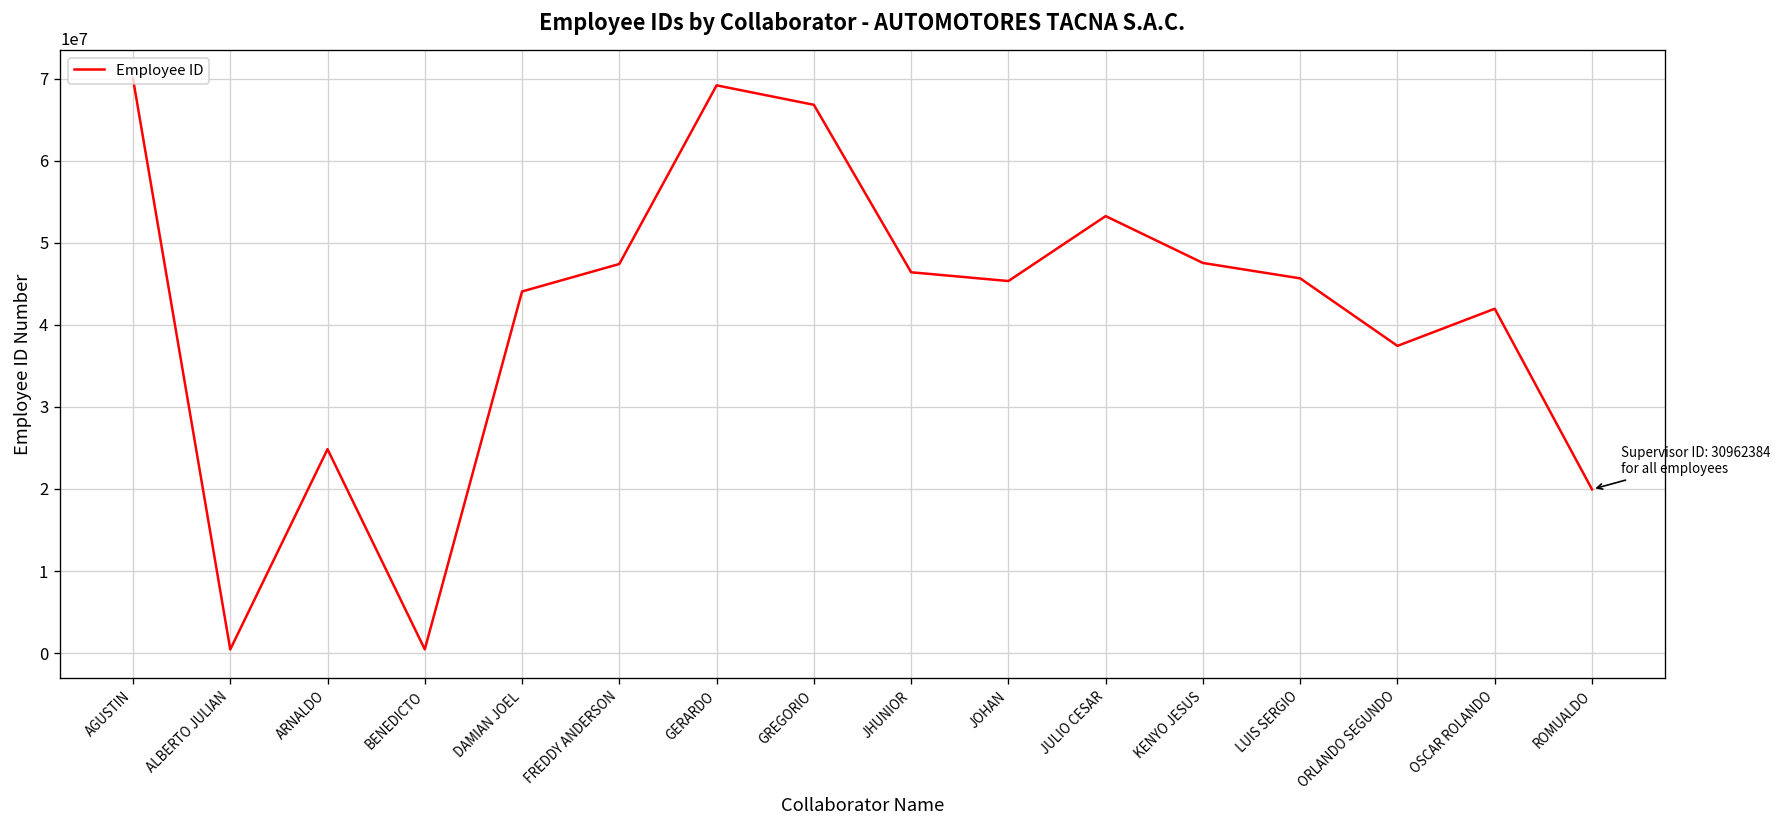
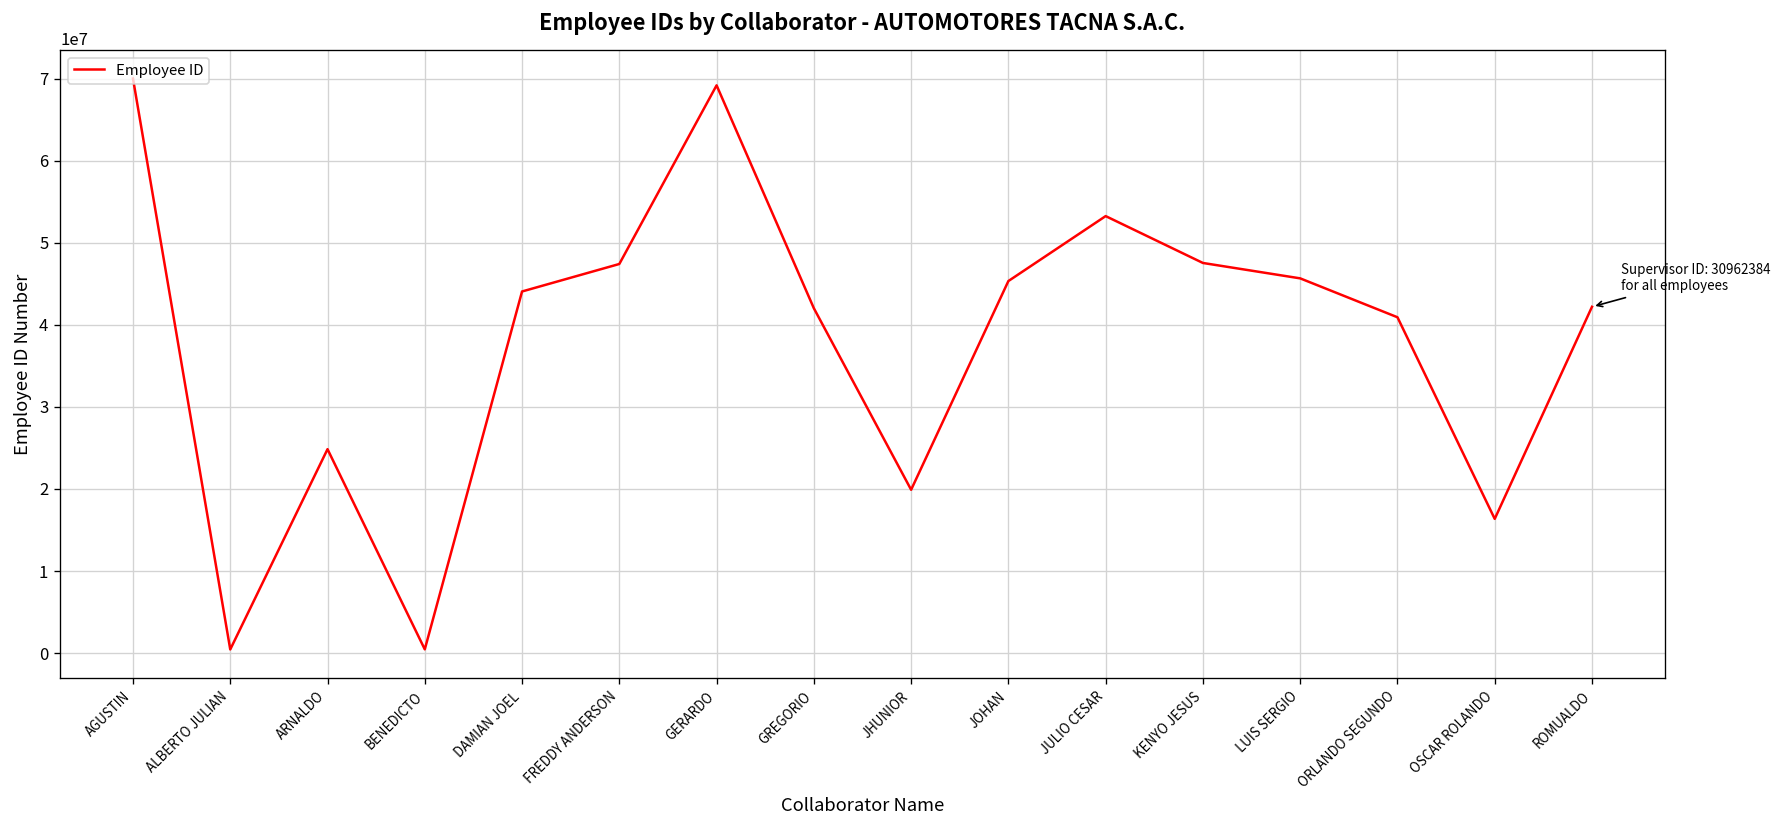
GREGORIO: 67000000 -> 42000000
JHUNIOR: 46000000 -> 20000000
ORLANDO SEGUNDO: 37000000 -> 41000000
OSCAR ROLANDO: 42000000 -> 16000000
ROMUALDO: 20000000 -> 42000000
